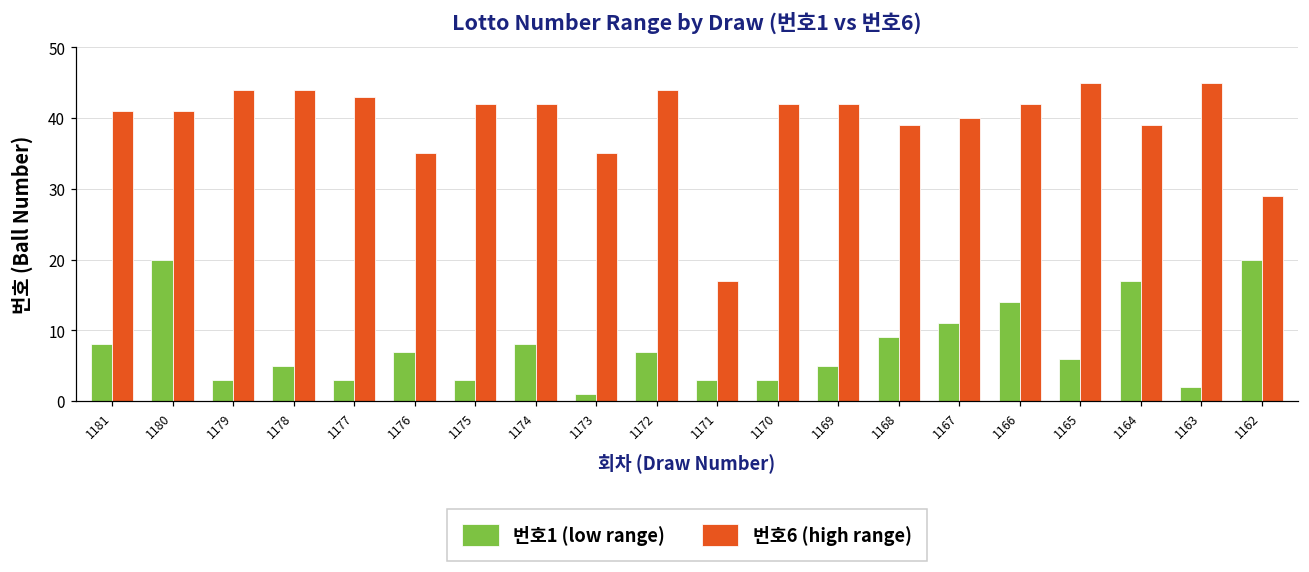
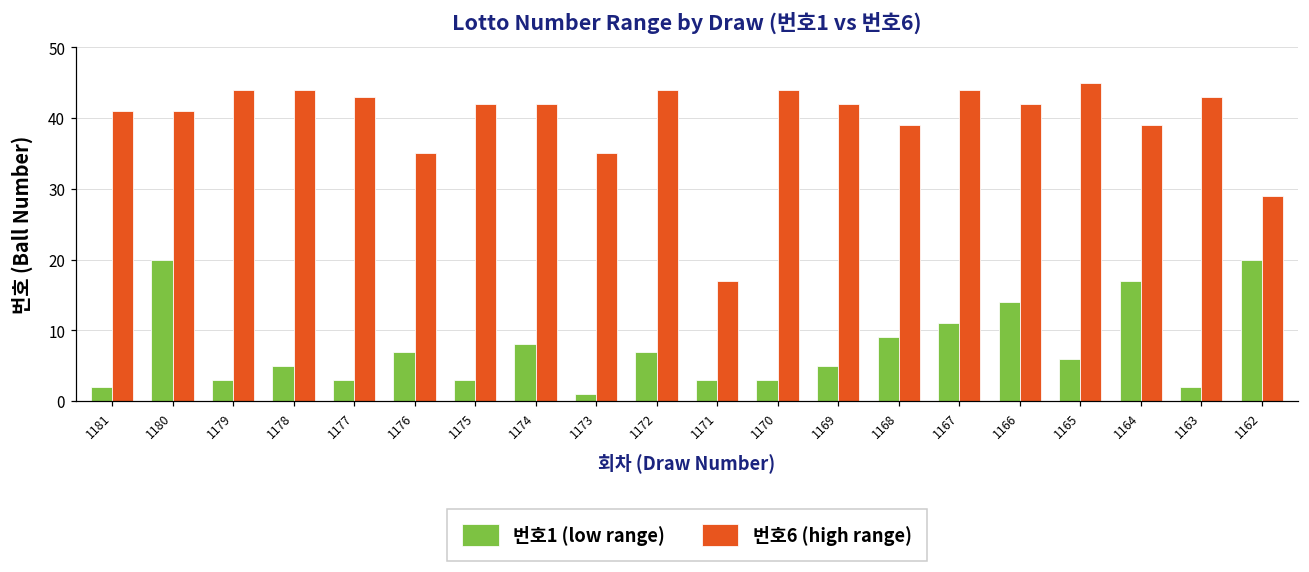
번호1 (low range), 1181: 8 -> 2
번호6 (high range), 1170: 42 -> 44
번호6 (high range), 1167: 40 -> 44
번호6 (high range), 1163: 45 -> 43
